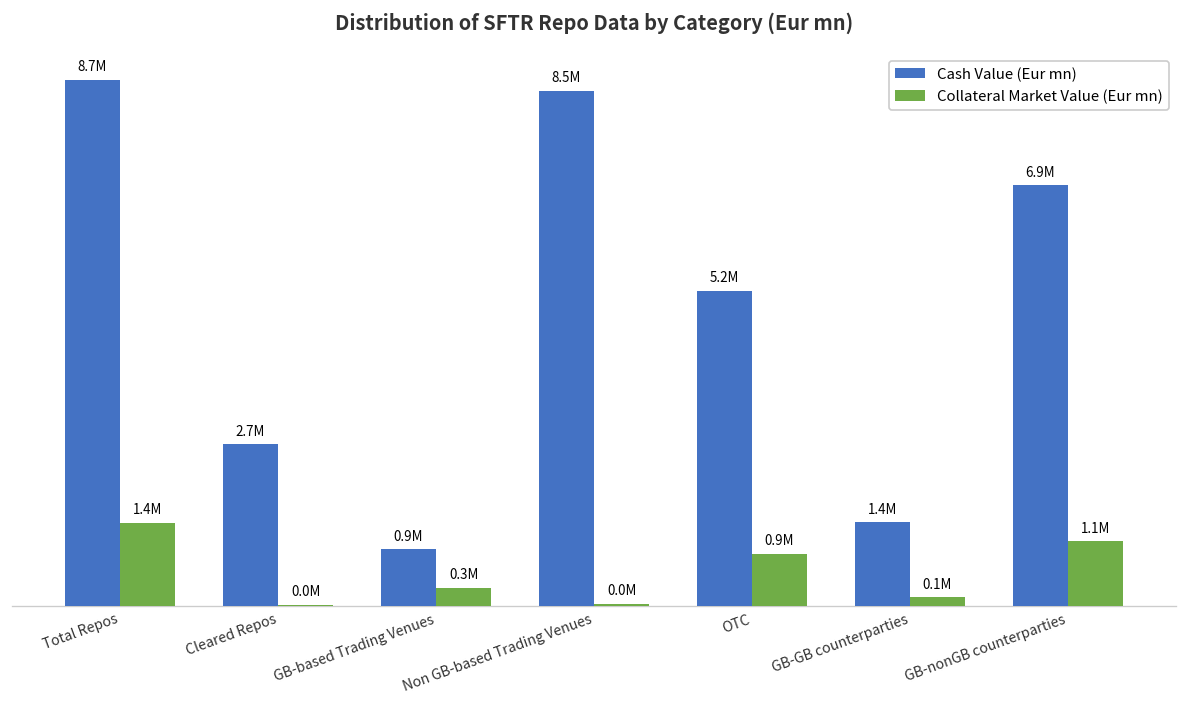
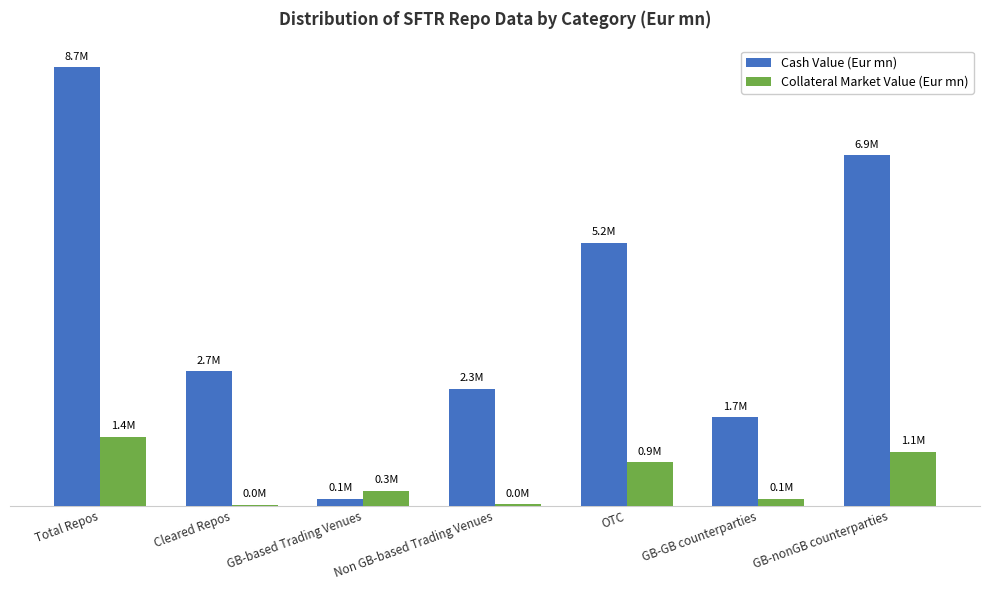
Cash Value (Eur mn), GB-based Trading Venues: 0.9M -> 0.1M
Cash Value (Eur mn), Non GB-based Trading Venues: 8.5M -> 2.3M
Cash Value (Eur mn), GB-GB counterparties: 1.4M -> 1.7M
